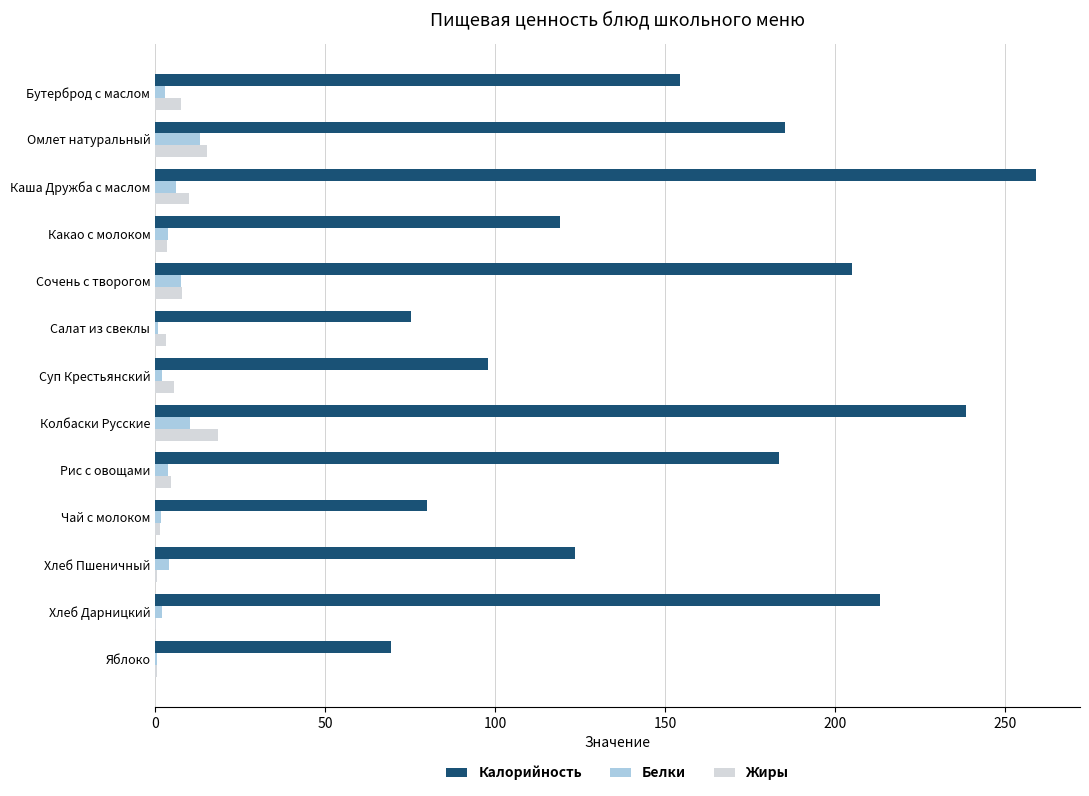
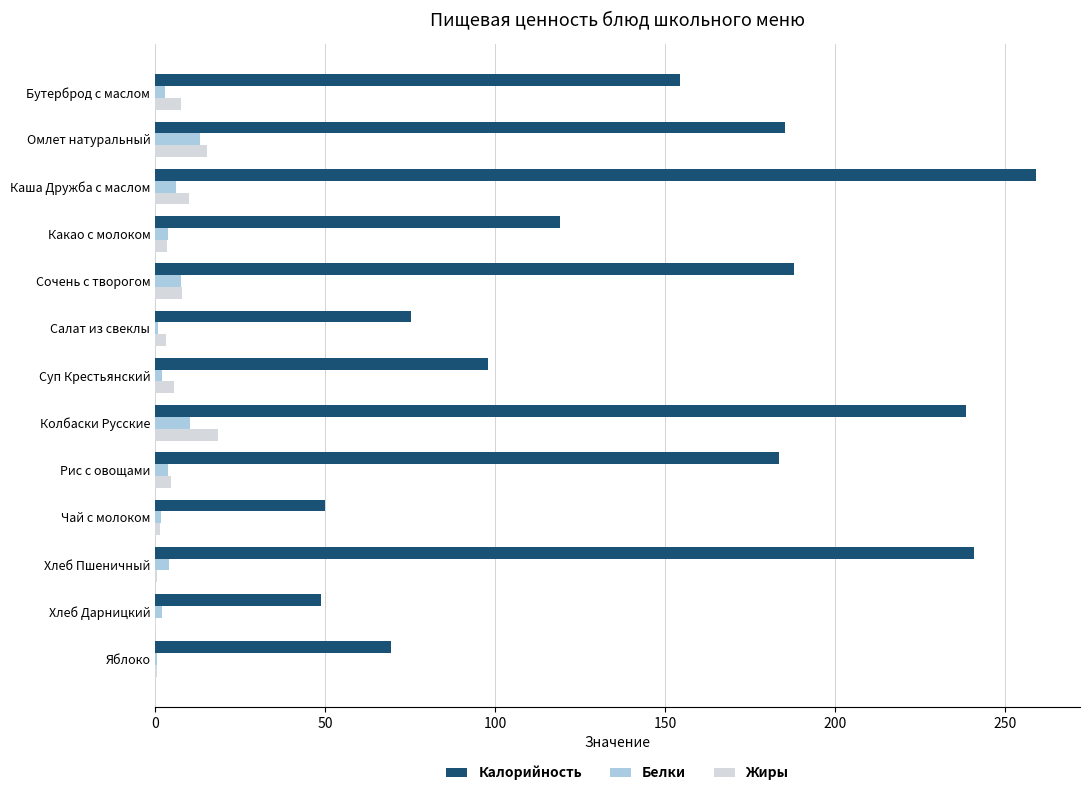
Калорийность, Сочень с творогом: 205 -> 188
Калорийность, Чай с молоком: 80 -> 50
Калорийность, Хлеб Пшеничный: 123 -> 241
Калорийность, Хлеб Дарницкий: 213 -> 49
